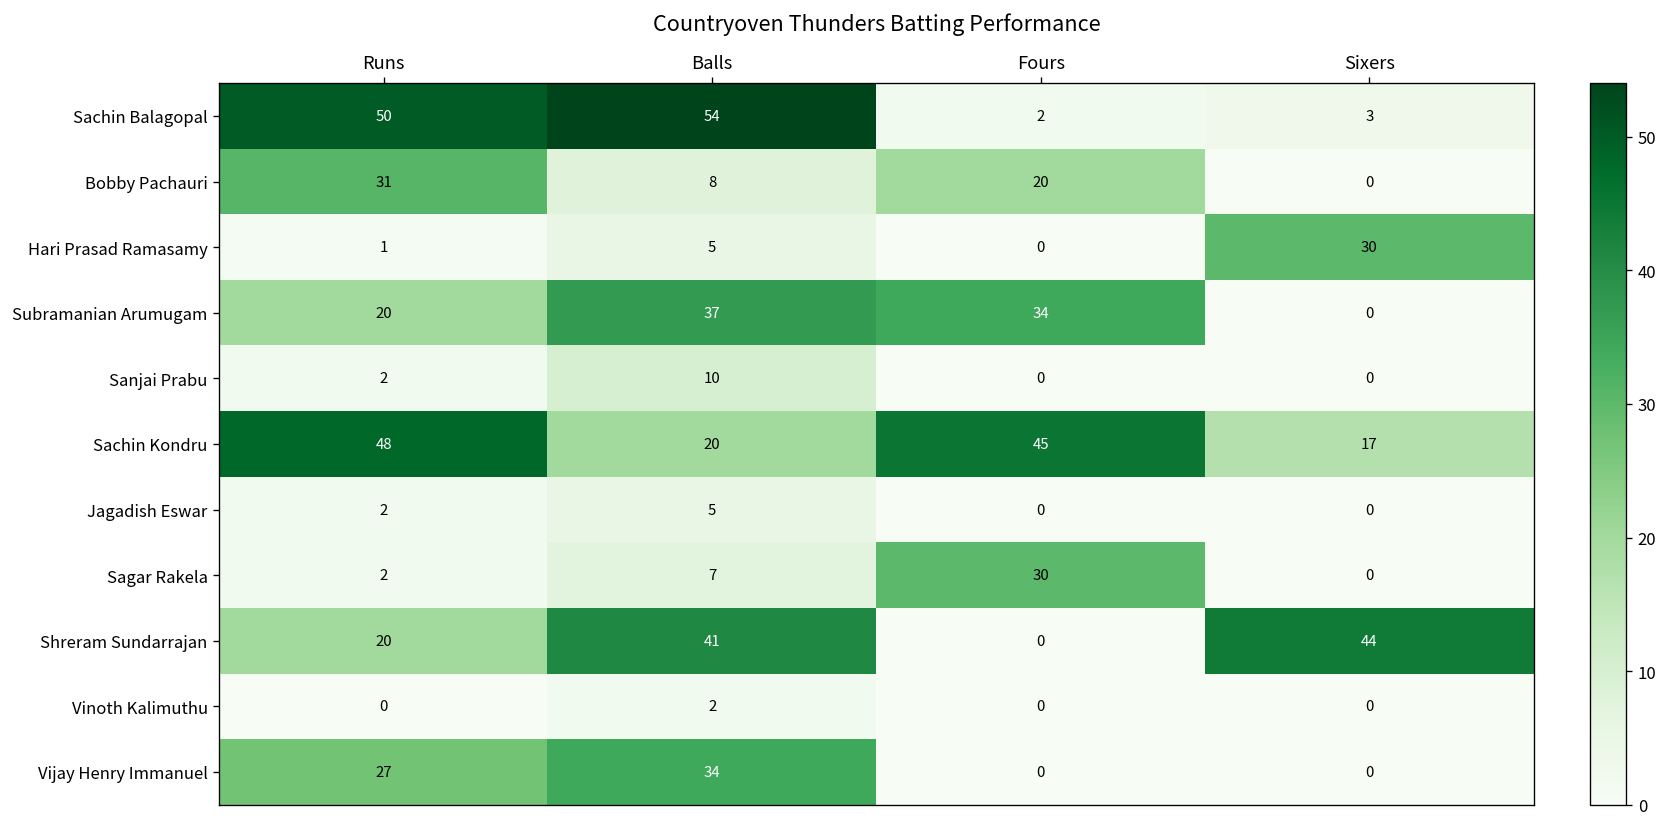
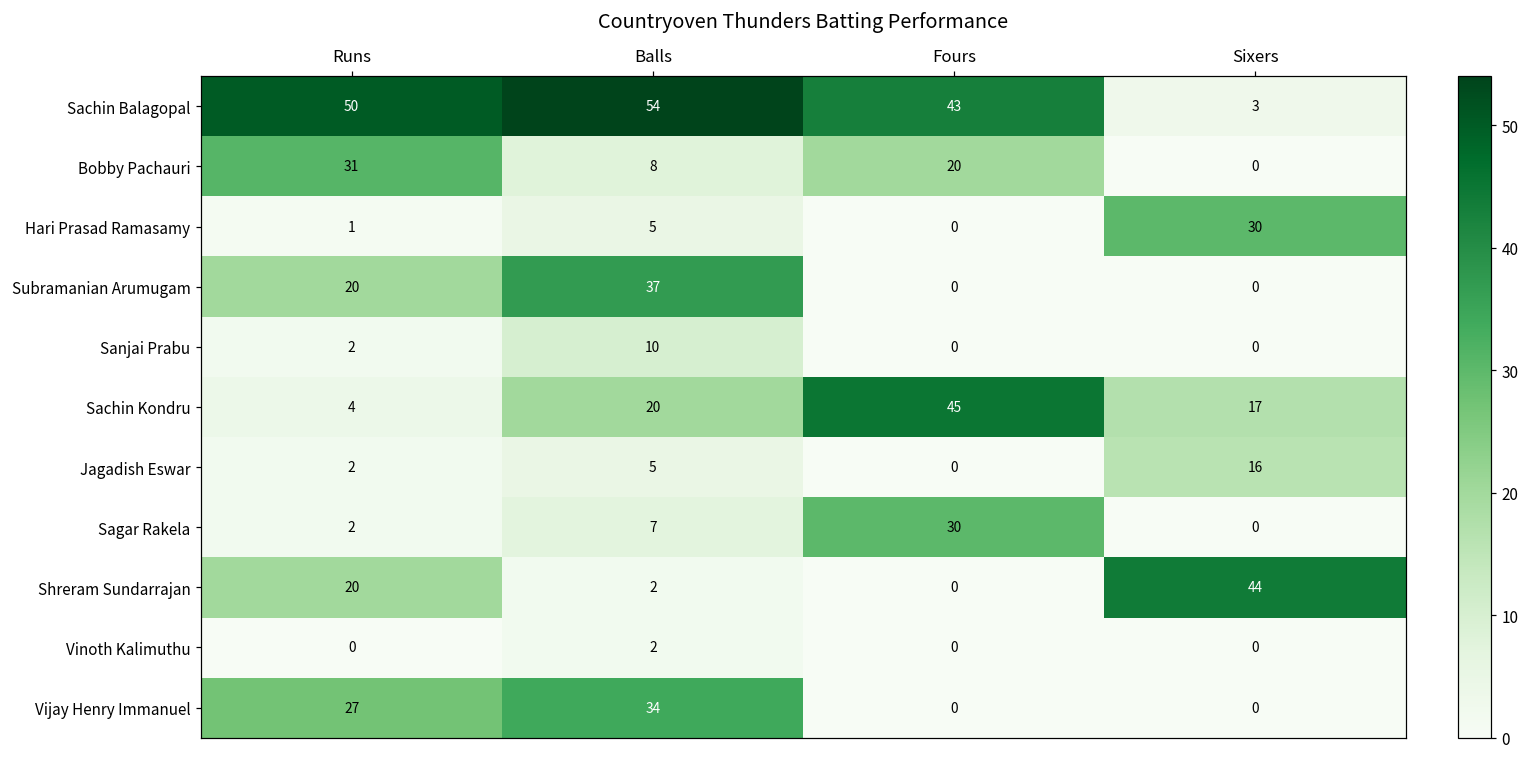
Sachin Balagopal, Fours: 2 -> 43
Subramanian Arumugam, Fours: 34 -> 0
Sachin Kondru, Runs: 48 -> 4
Jagadish Eswar, Sixers: 0 -> 16
Shreram Sundarrajan, Balls: 41 -> 2
